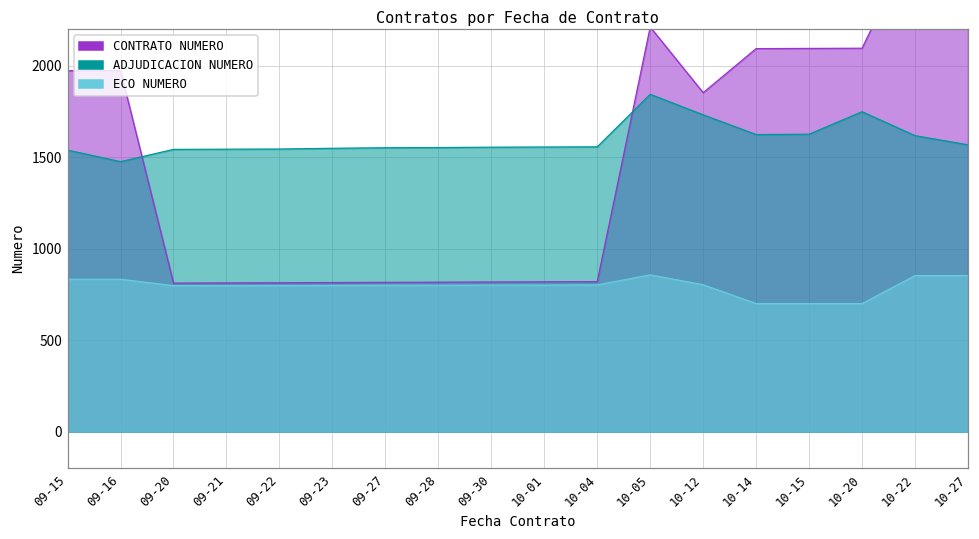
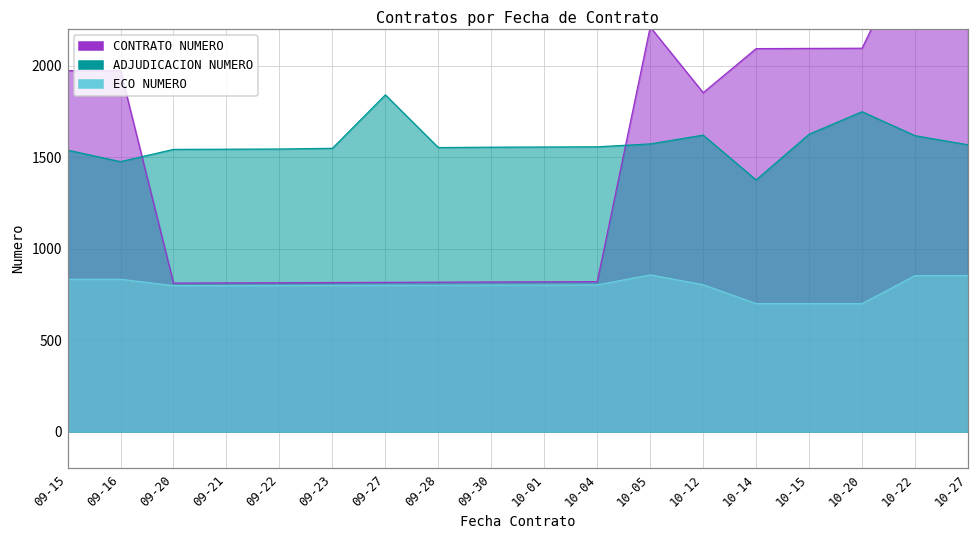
ADJUDICACION NUMERO, 09-27: 1550 -> 1840
ADJUDICACION NUMERO, 10-05: 1840 -> 1570
ADJUDICACION NUMERO, 10-12: 1730 -> 1620
ADJUDICACION NUMERO, 10-14: 1620 -> 1380
